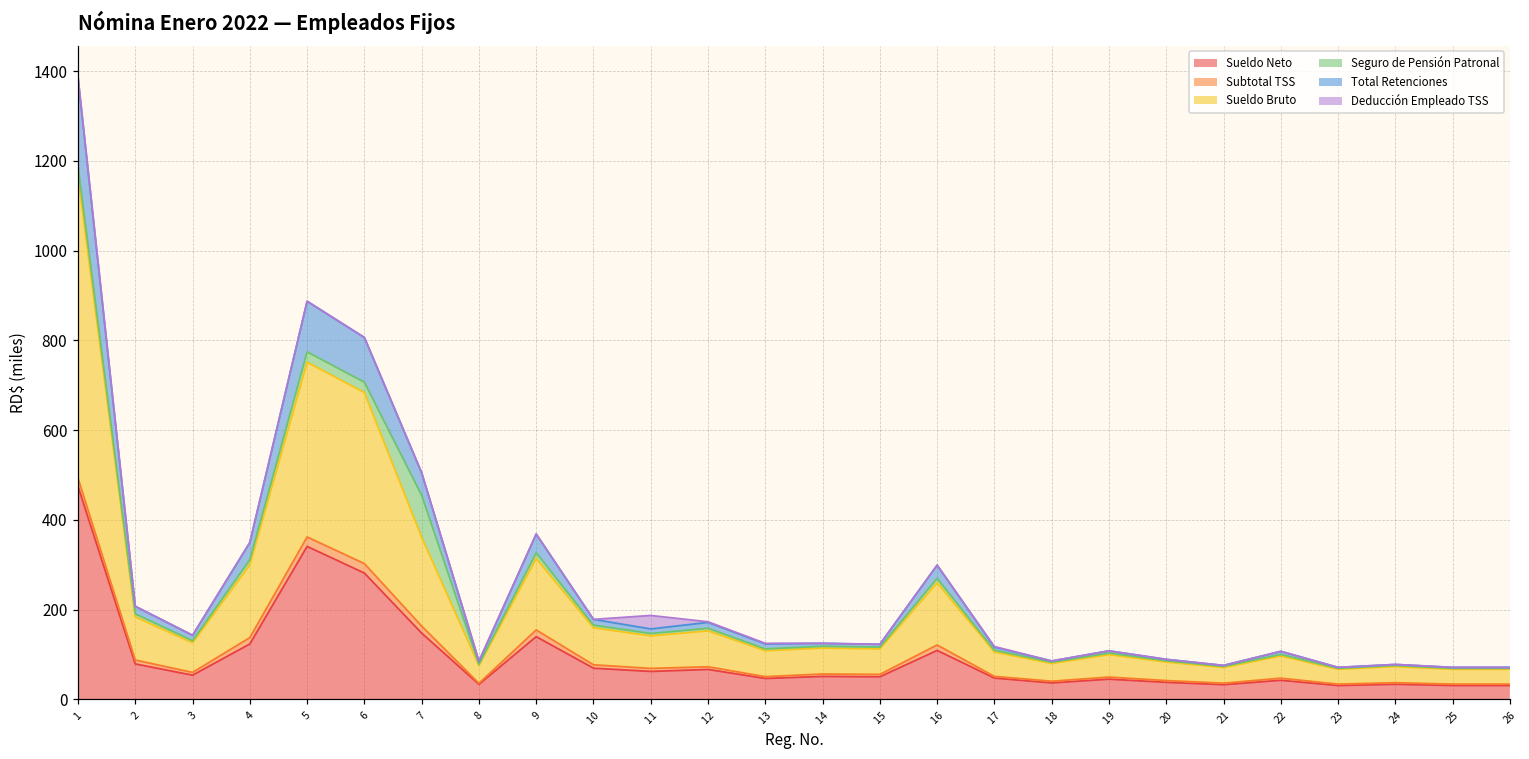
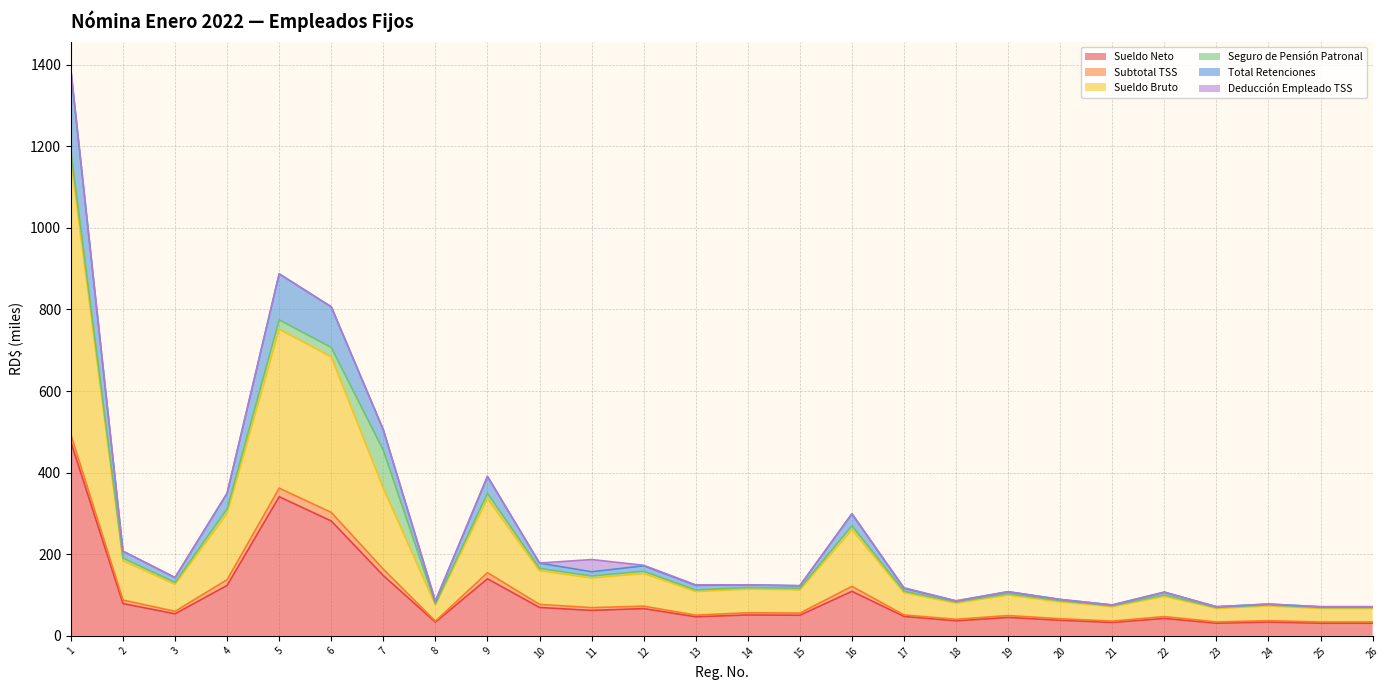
Sueldo Bruto, 9: 160 -> 180
